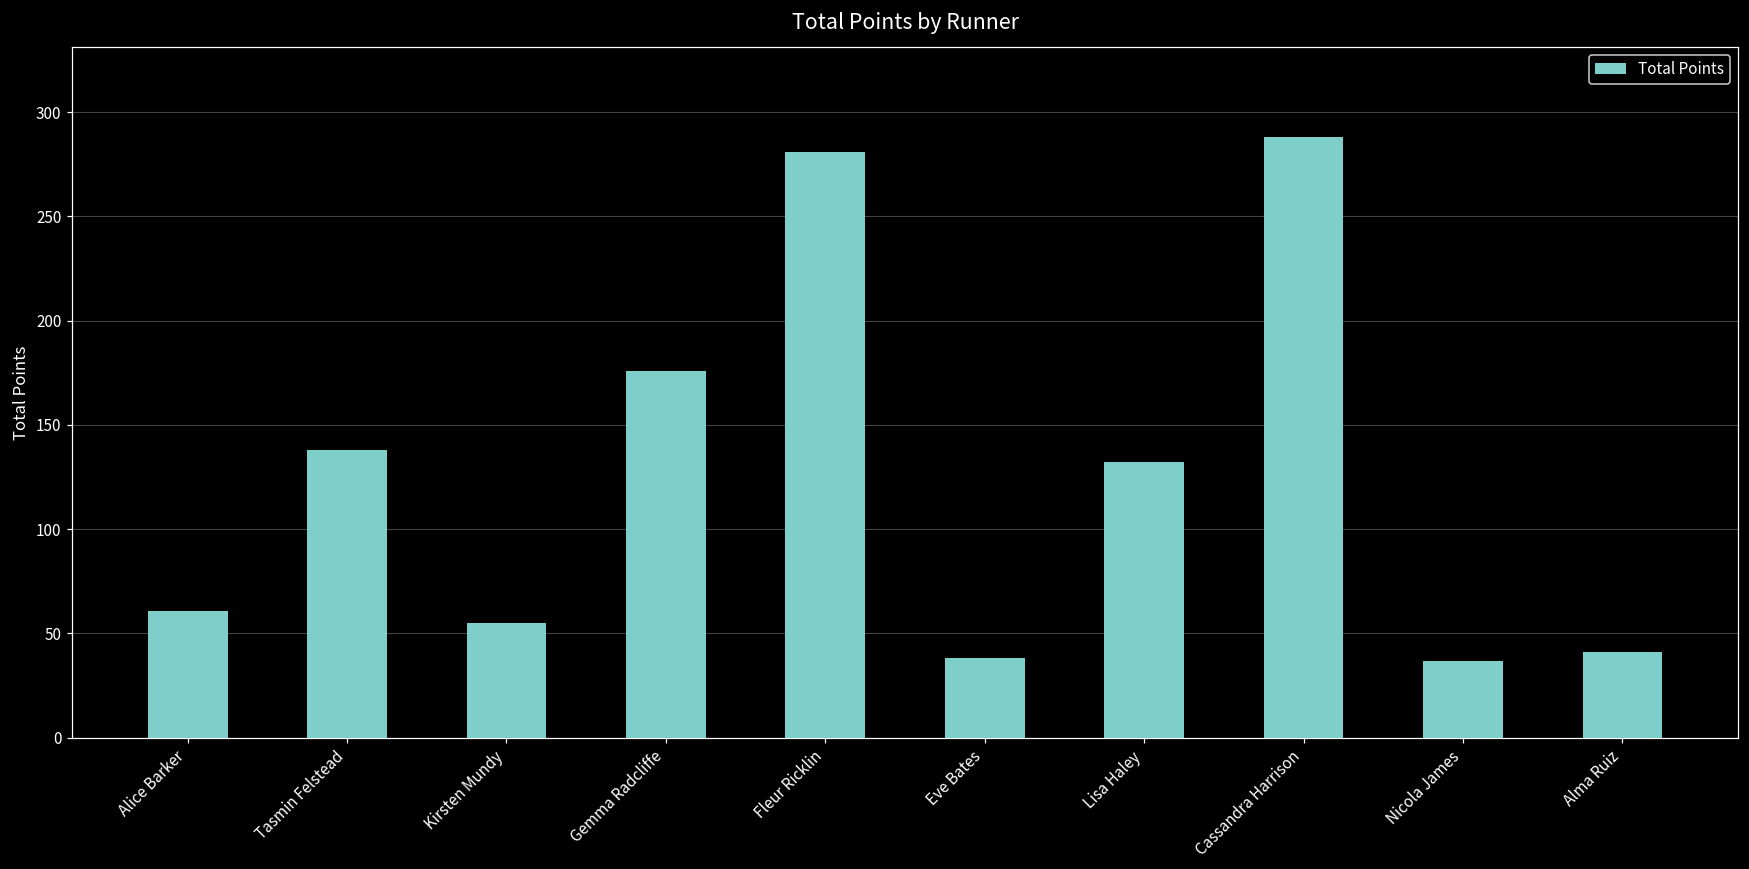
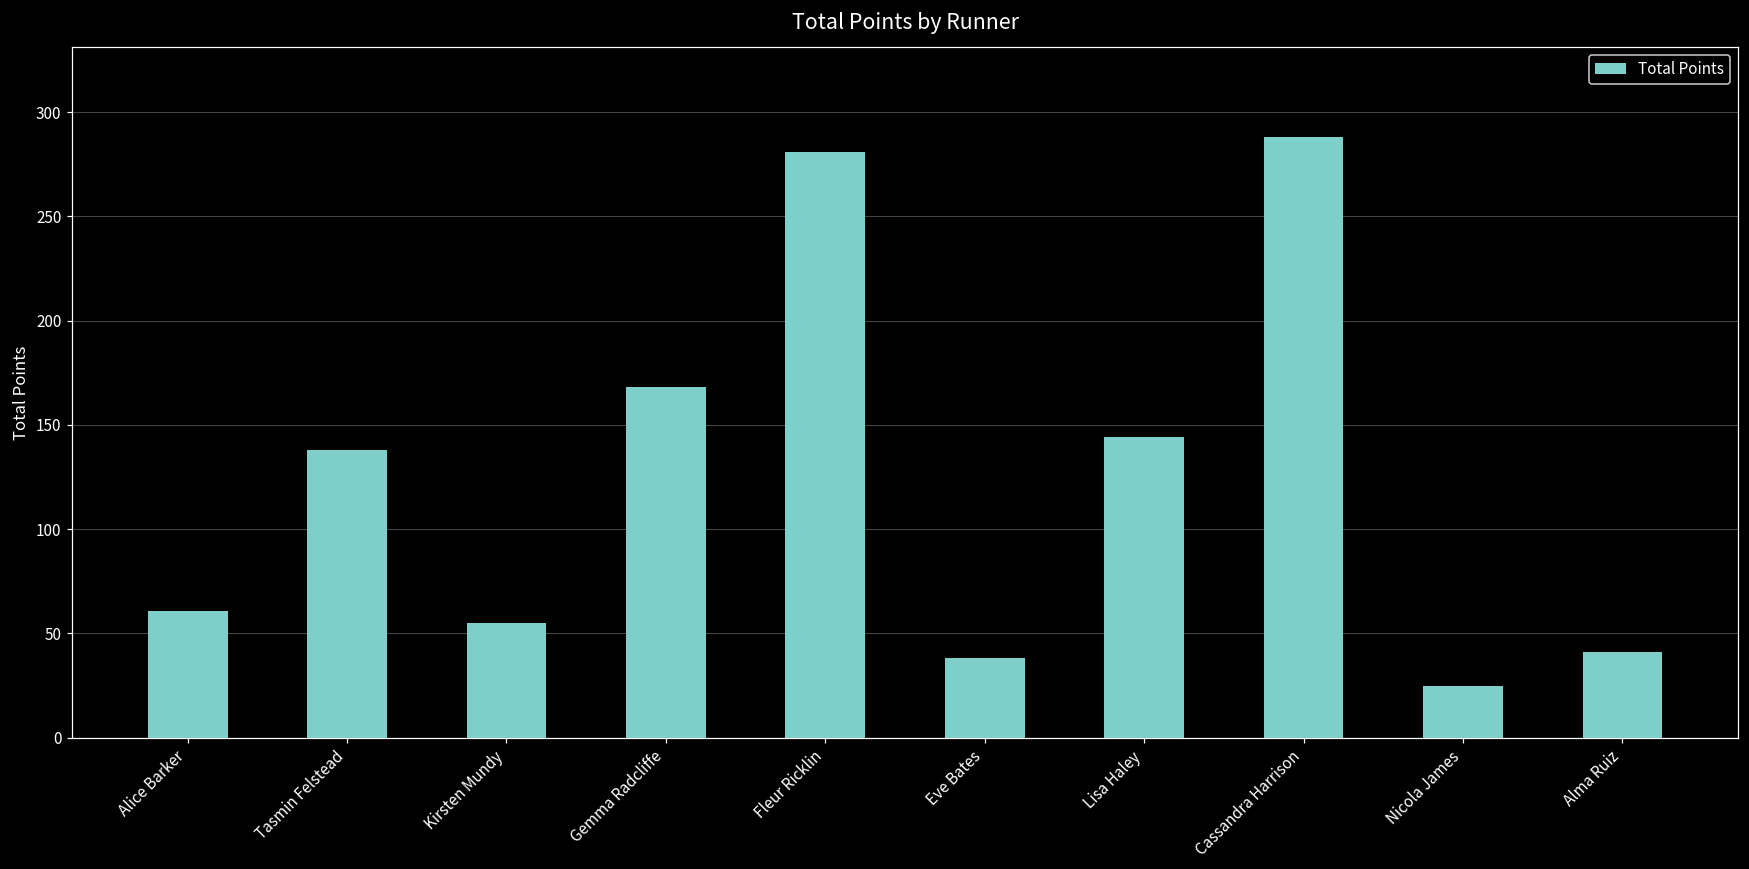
Gemma Radcliffe: 176 -> 168
Lisa Haley: 132 -> 144
Nicola James: 37 -> 25
